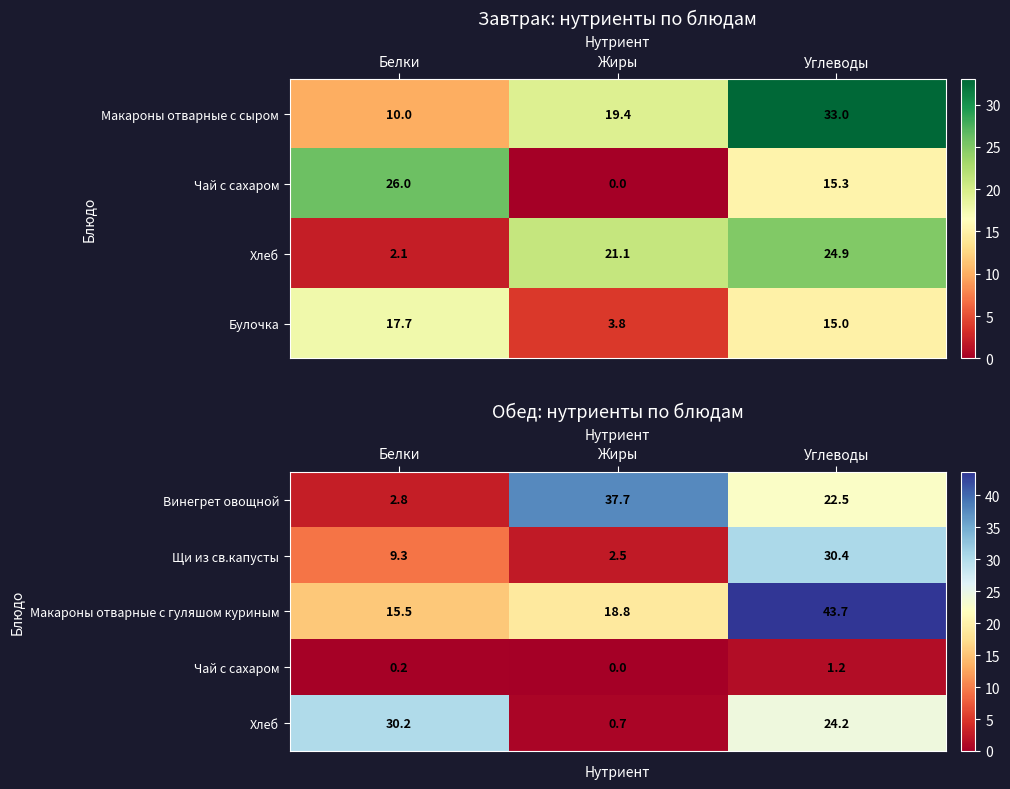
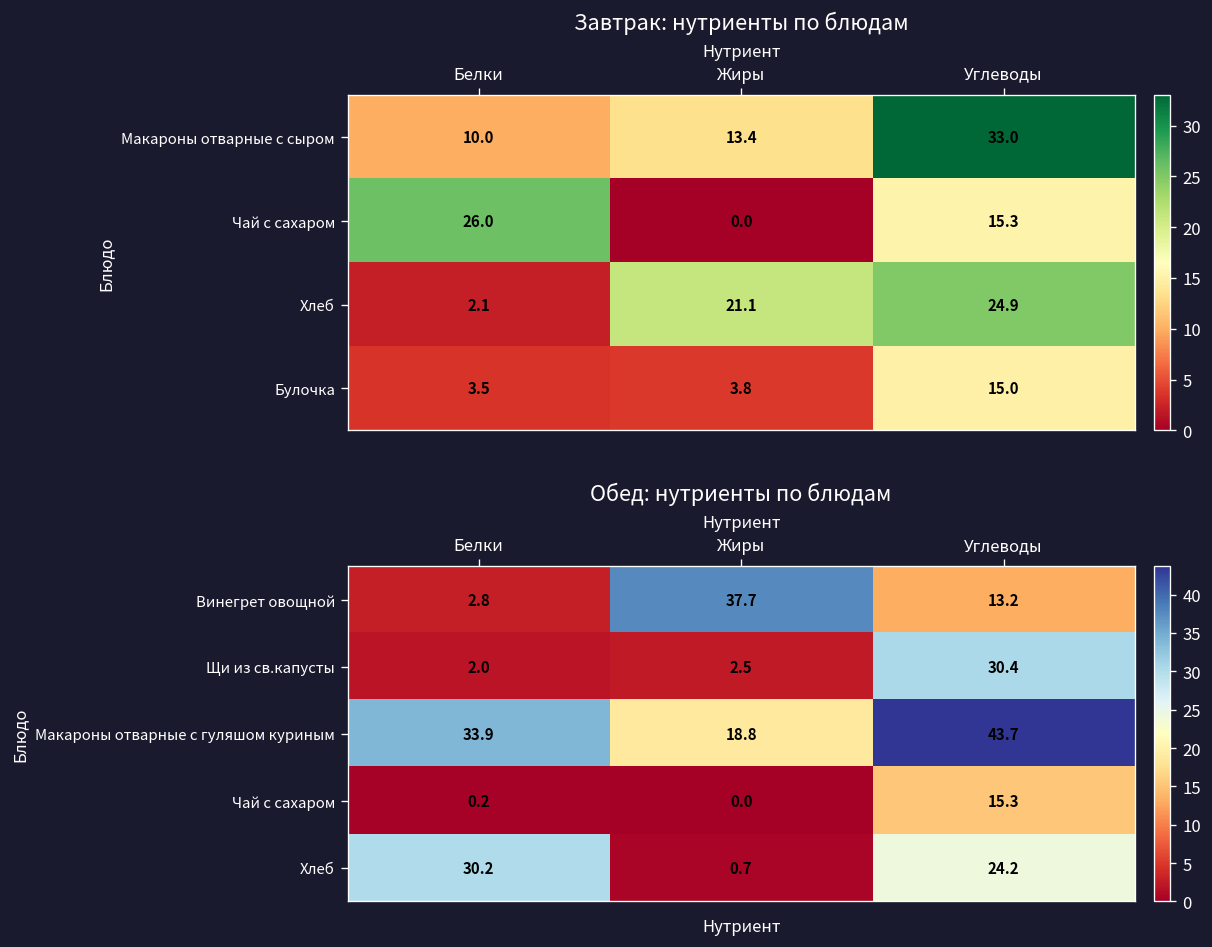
Завтрак: нутриенты по блюдам, Макароны отварные с сыром, Жиры: 19.4 -> 13.4
Завтрак: нутриенты по блюдам, Булочка, Белки: 17.7 -> 3.5
Обед: нутриенты по блюдам, Винегрет овощной, Углеводы: 22.5 -> 13.2
Обед: нутриенты по блюдам, Щи из св.капусты, Белки: 9.3 -> 2.0
Обед: нутриенты по блюдам, Макароны отварные с гуляшом куриным, Белки: 15.5 -> 33.9
Обед: нутриенты по блюдам, Чай с сахаром, Углеводы: 1.2 -> 15.3
